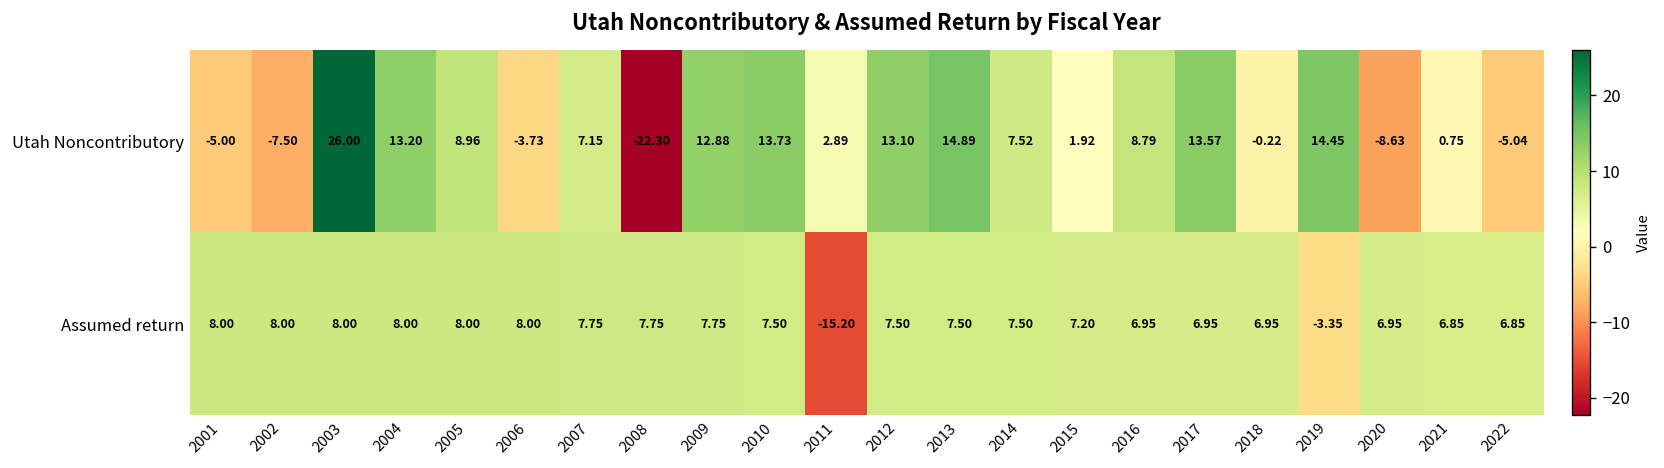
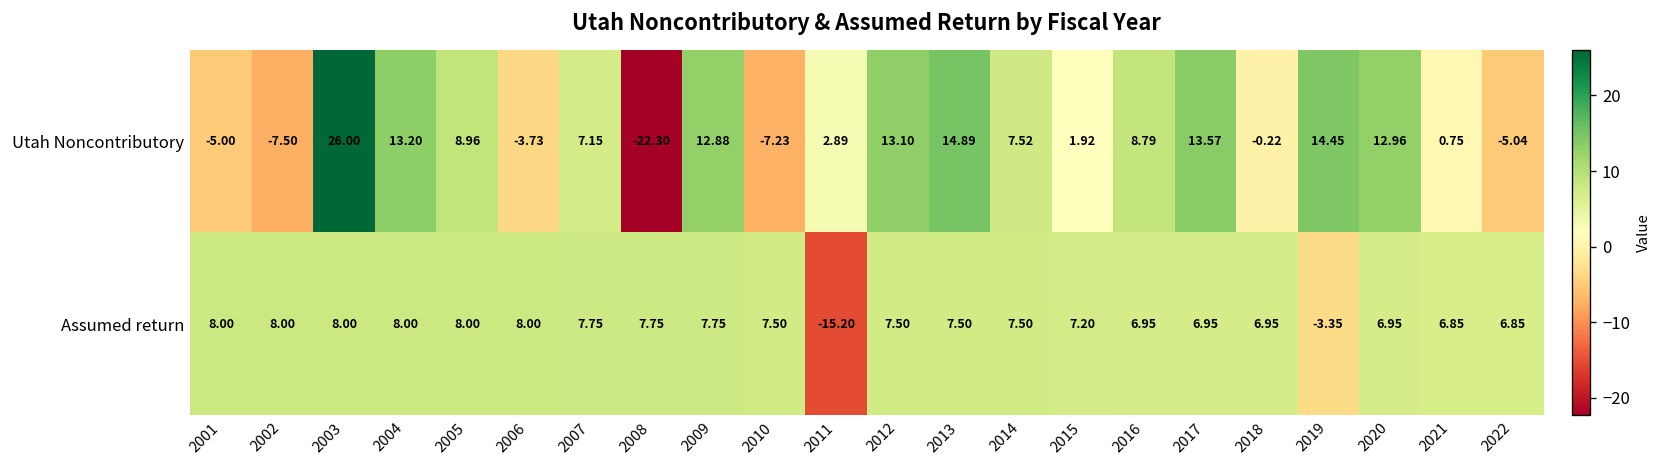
Utah Noncontributory, 2010: 13.73 -> -7.23
Utah Noncontributory, 2020: -8.63 -> 12.96
